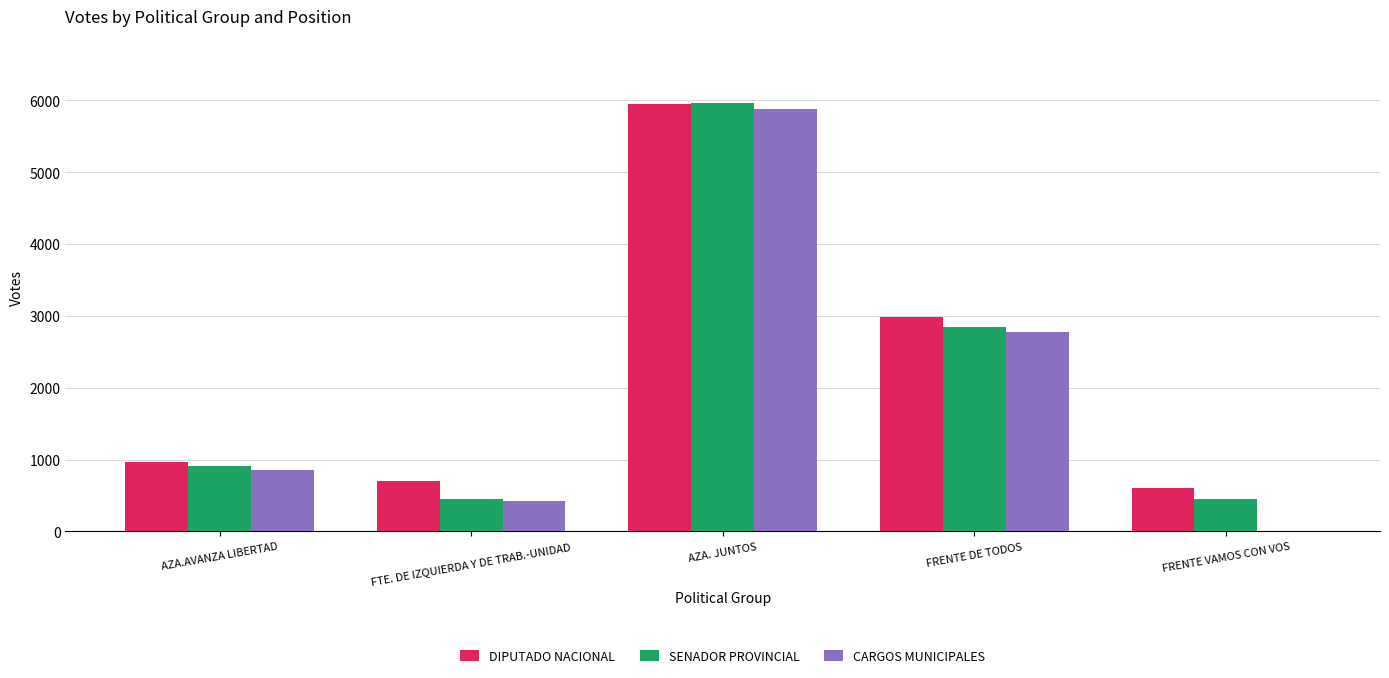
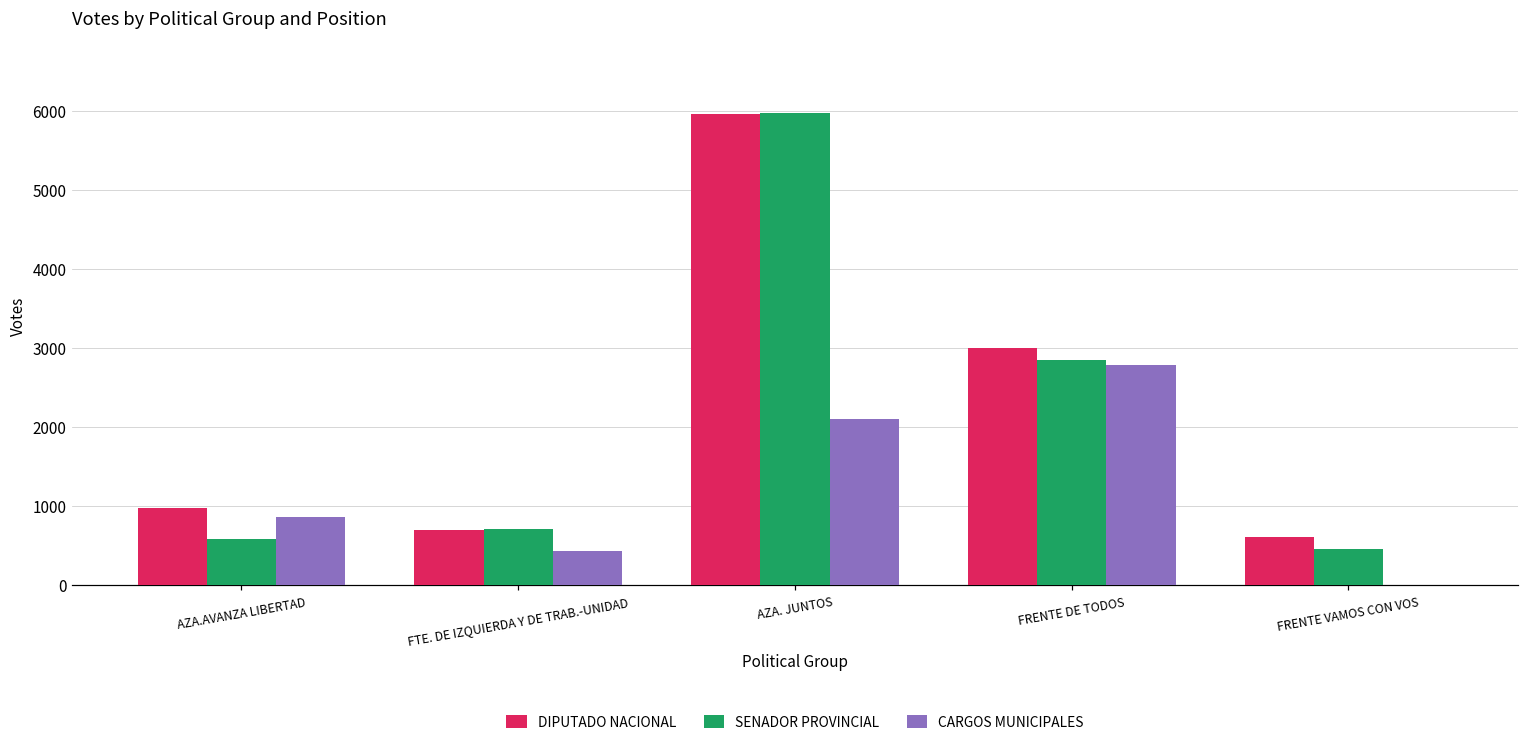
SENADOR PROVINCIAL, AZA.AVANZA LIBERTAD: 900 -> 600
SENADOR PROVINCIAL, FTE. DE IZQUIERDA Y DE TRAB.-UNIDAD: 400 -> 700
CARGOS MUNICIPALES, AZA. JUNTOS: 5900 -> 2100
